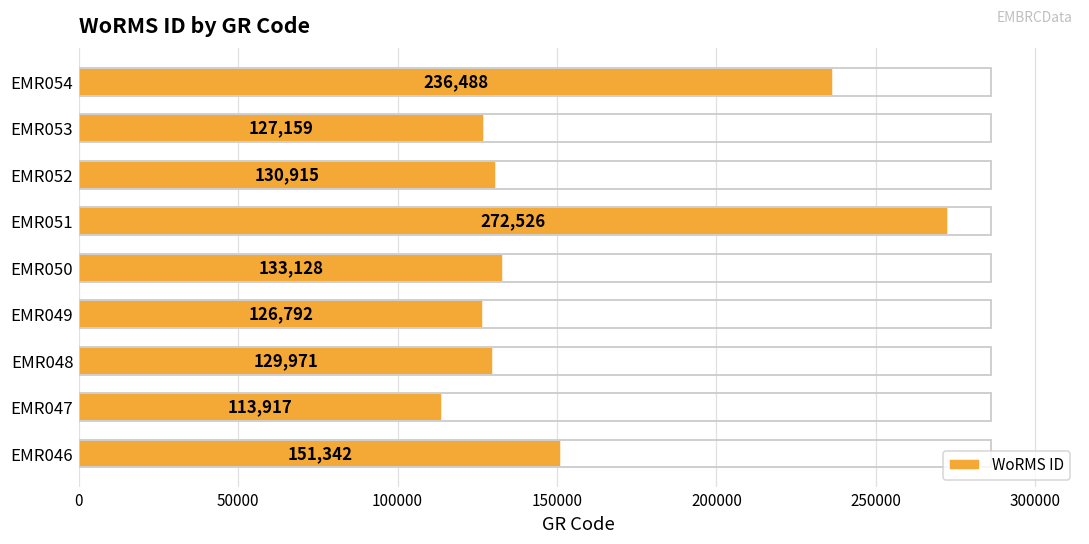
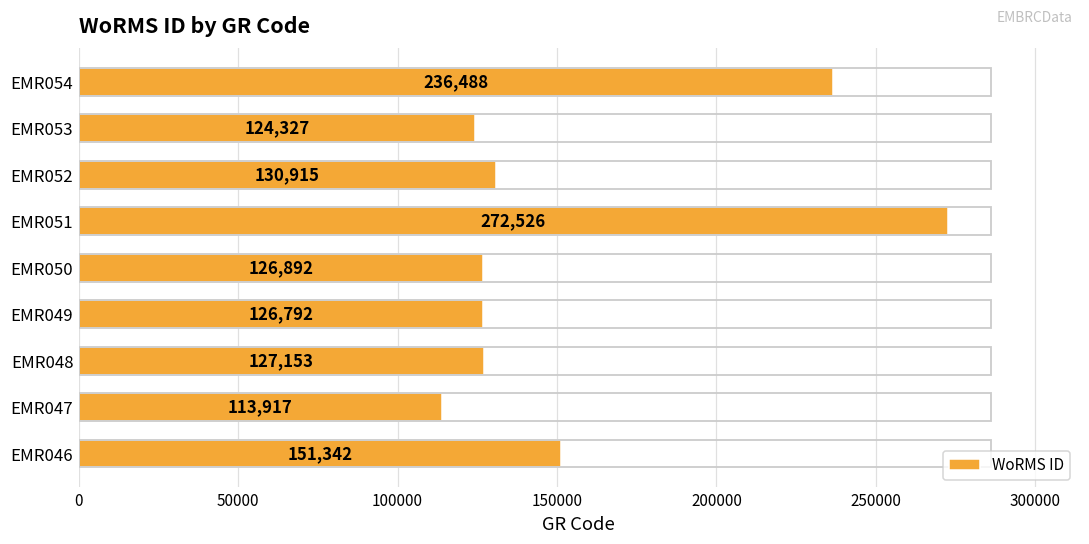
EMR053: 127,159 -> 124,327
EMR050: 133,128 -> 126,892
EMR048: 129,971 -> 127,153
